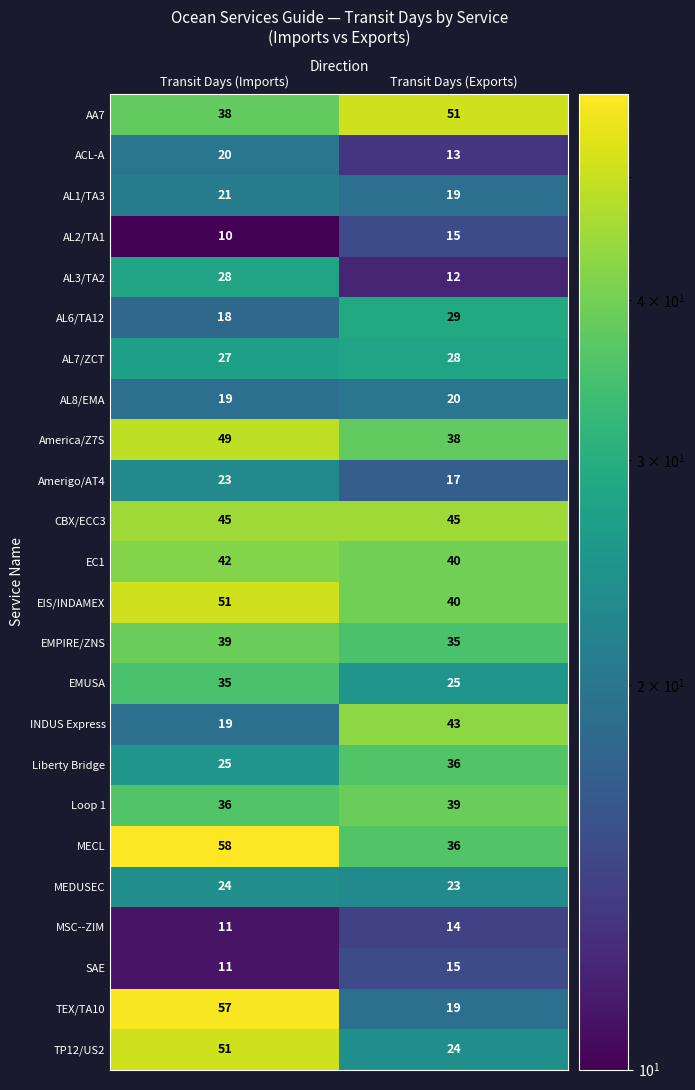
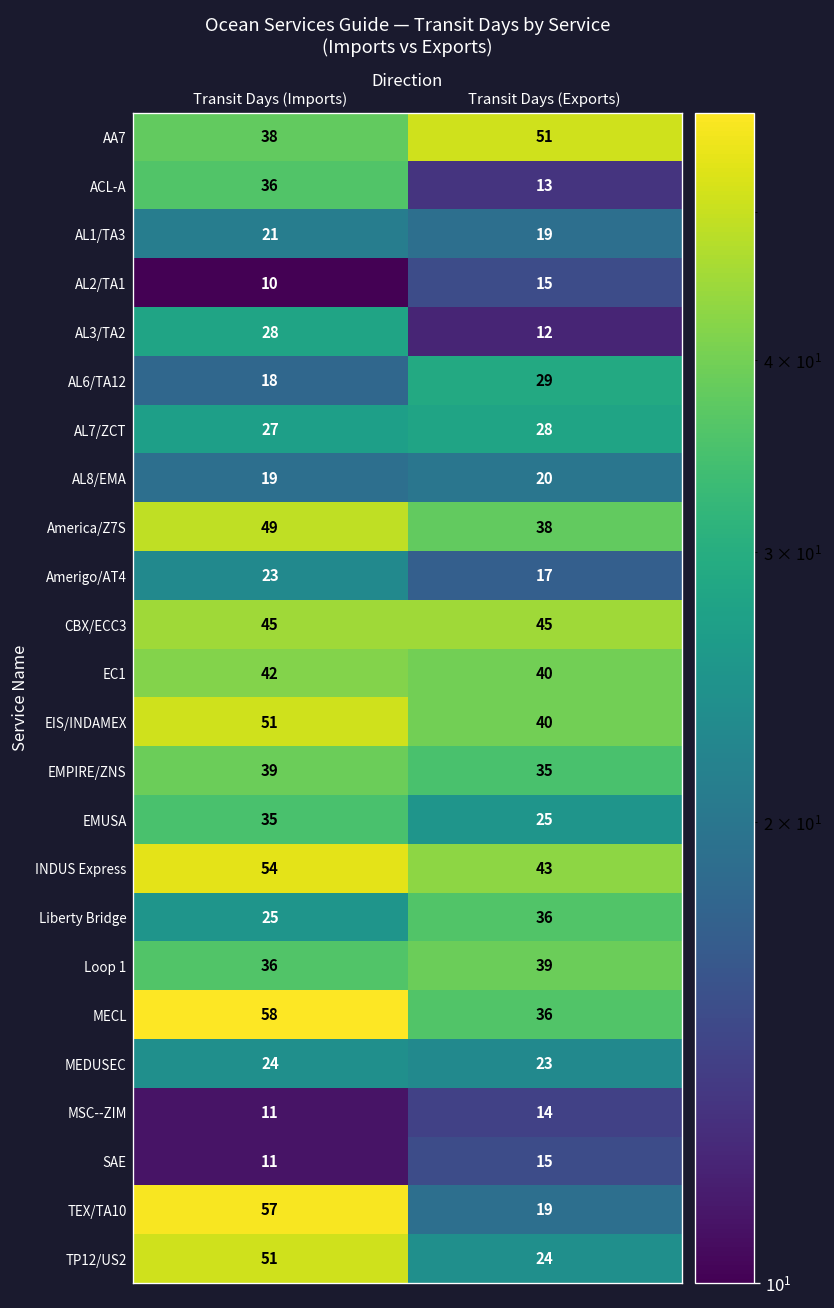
ACL-A, Transit Days (Imports): 20 -> 36
INDUS Express, Transit Days (Imports): 19 -> 54
